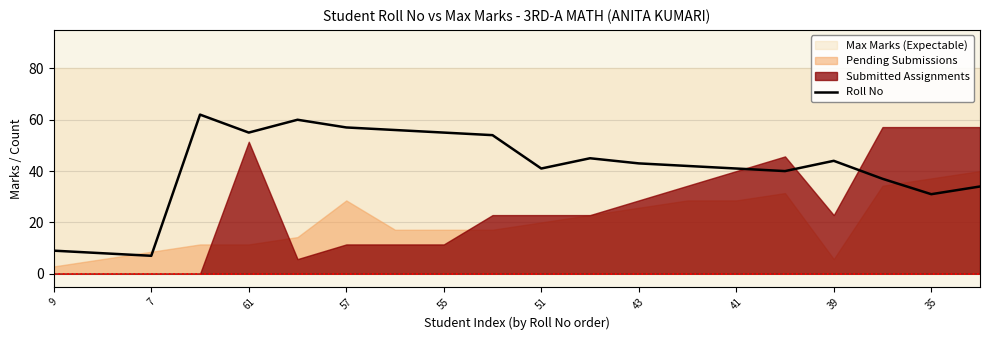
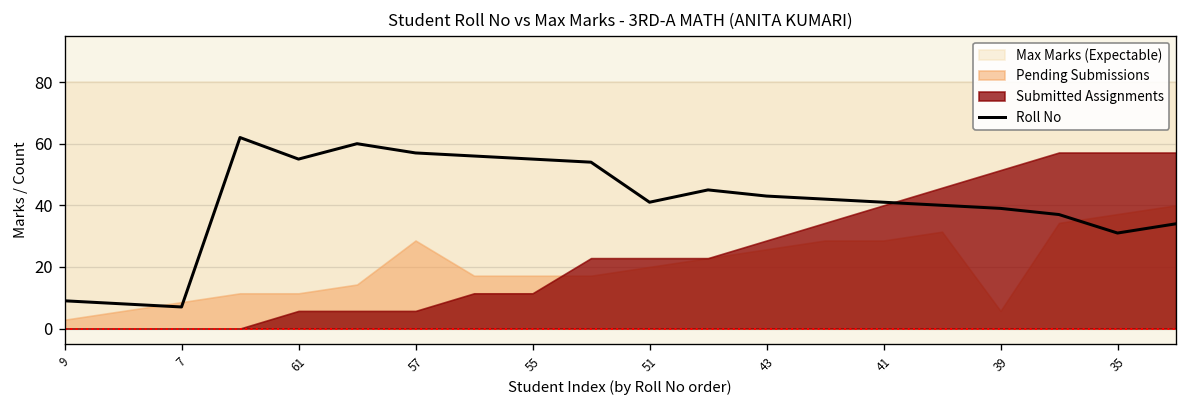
Submitted Assignments, 61: 51 -> 6
Submitted Assignments, 57: 11 -> 6
Roll No, 39: 44 -> 39
Submitted Assignments, 39: 23 -> 51
